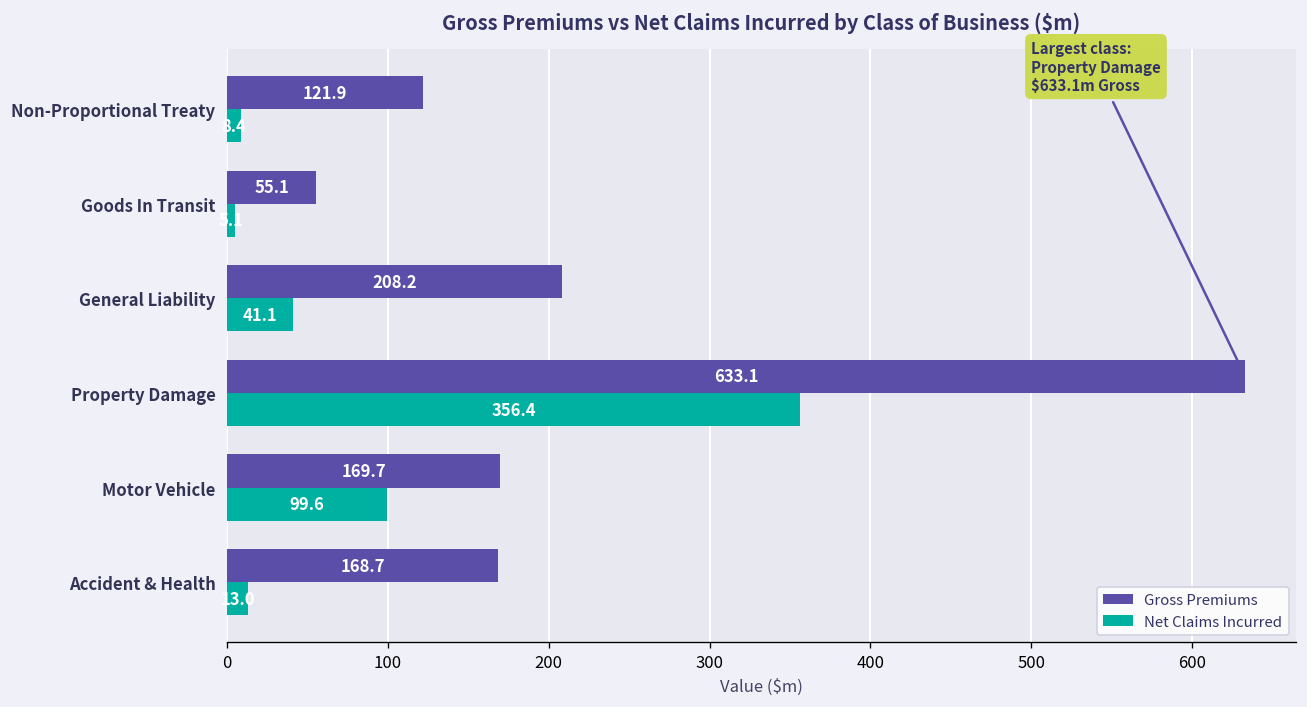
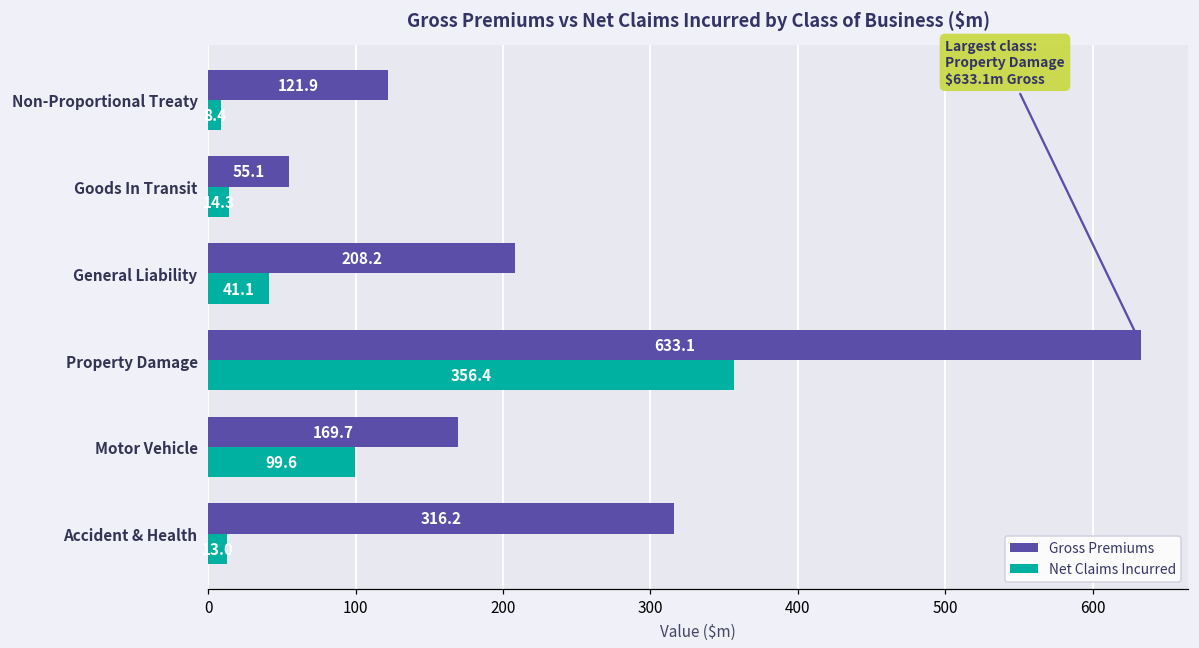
Net Claims Incurred, Goods In Transit: 5 -> 14
Gross Premiums, Accident & Health: 168.7 -> 316.2
